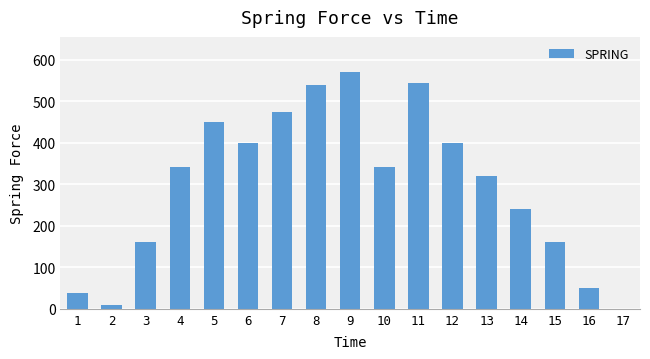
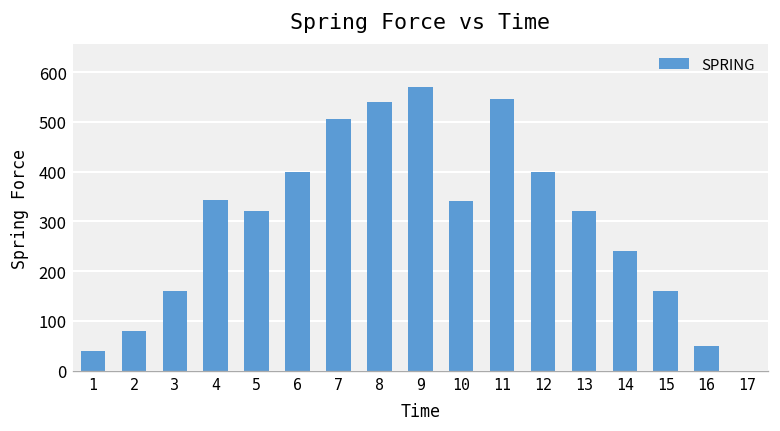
2: 10 -> 80
5: 450 -> 320
7: 480 -> 510
